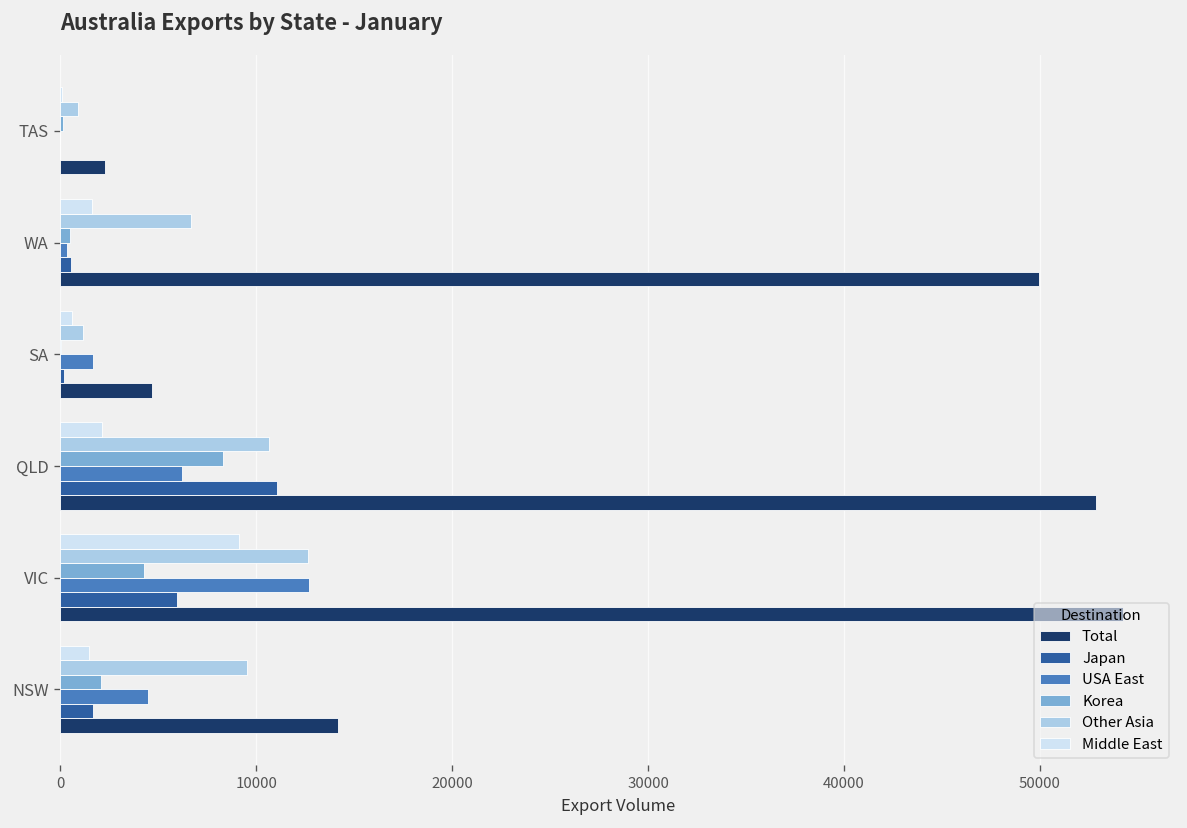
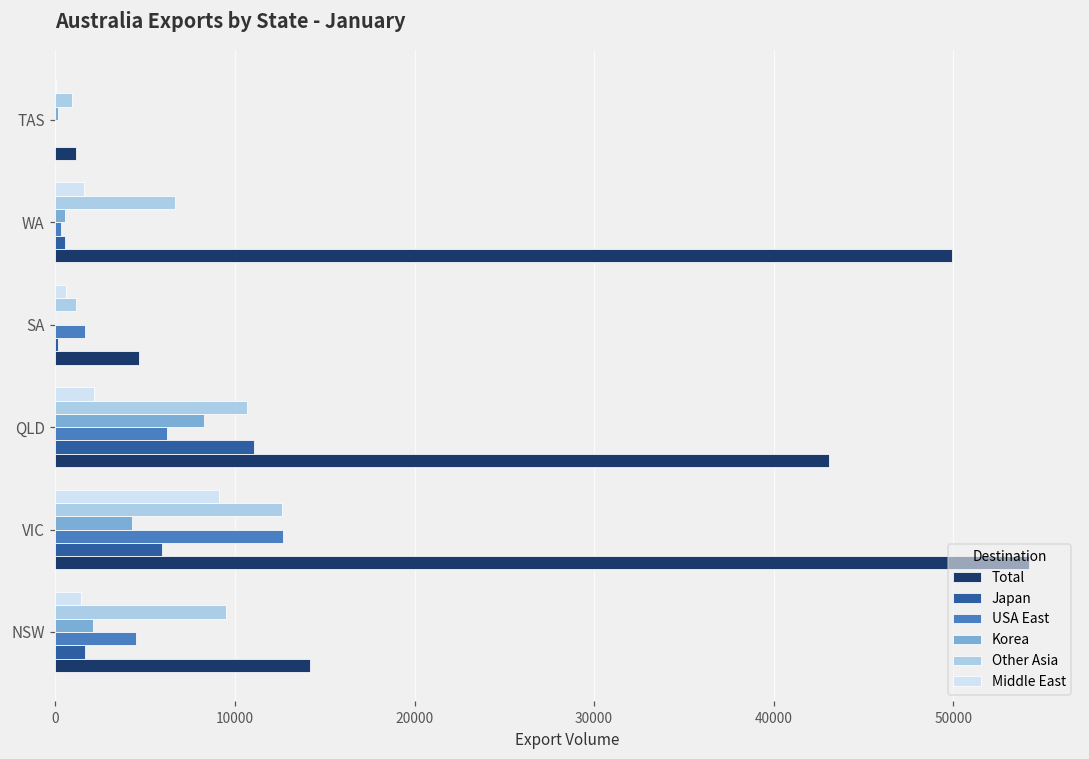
Total, TAS: 2300 -> 1100
Total, QLD: 52900 -> 43100
